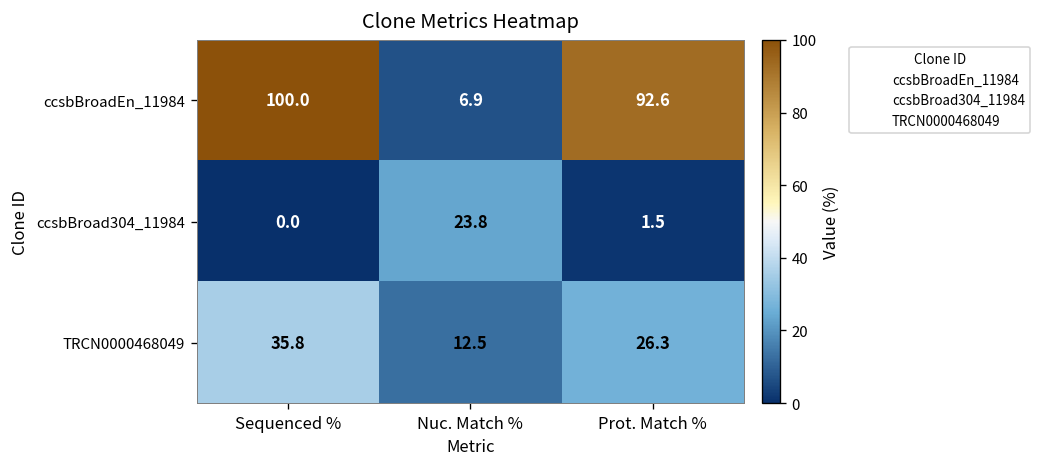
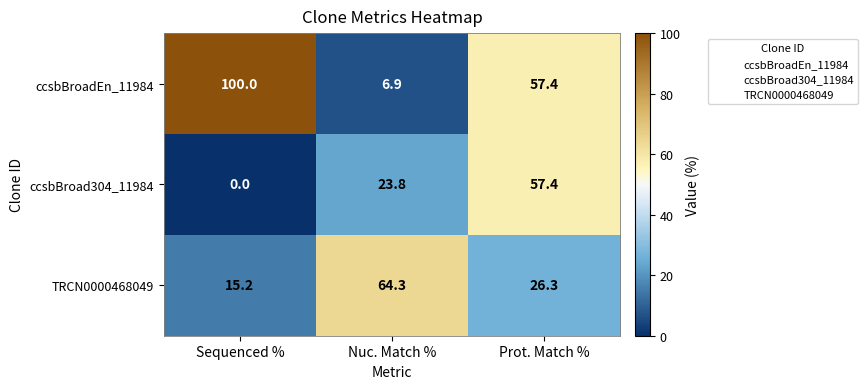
ccsbBroadEn_11984, Prot. Match %: 92.6 -> 57.4
ccsbBroad304_11984, Prot. Match %: 1.5 -> 57.4
TRCN0000468049, Sequenced %: 35.8 -> 15.2
TRCN0000468049, Nuc. Match %: 12.5 -> 64.3
